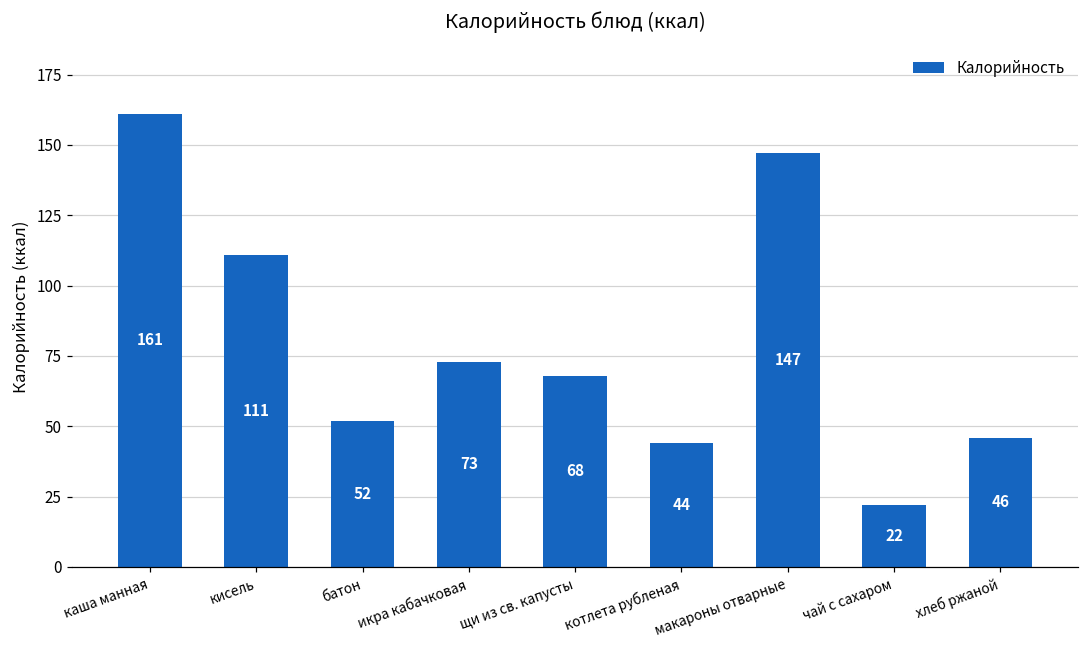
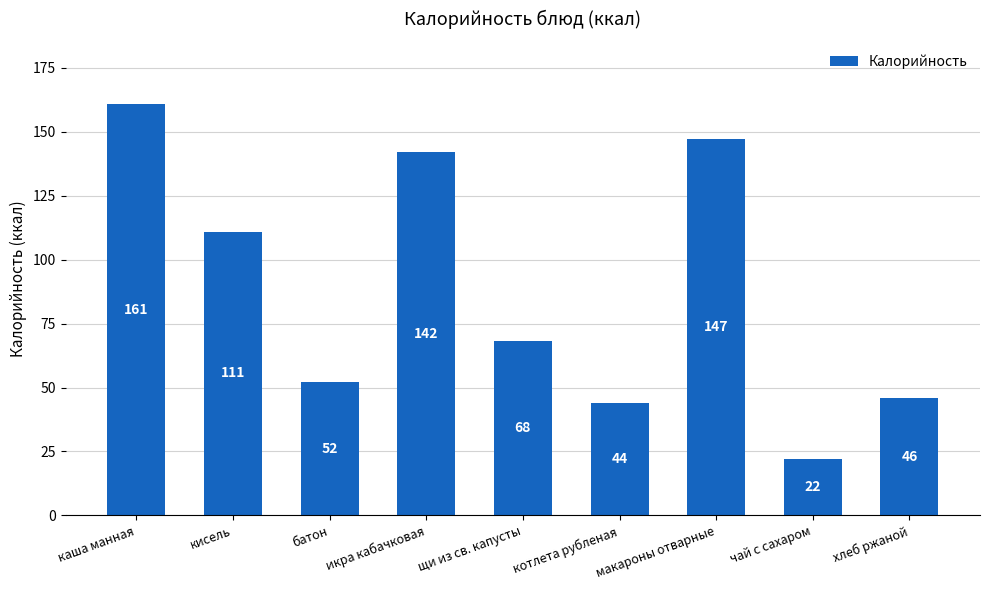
икра кабачковая: 73 -> 142
